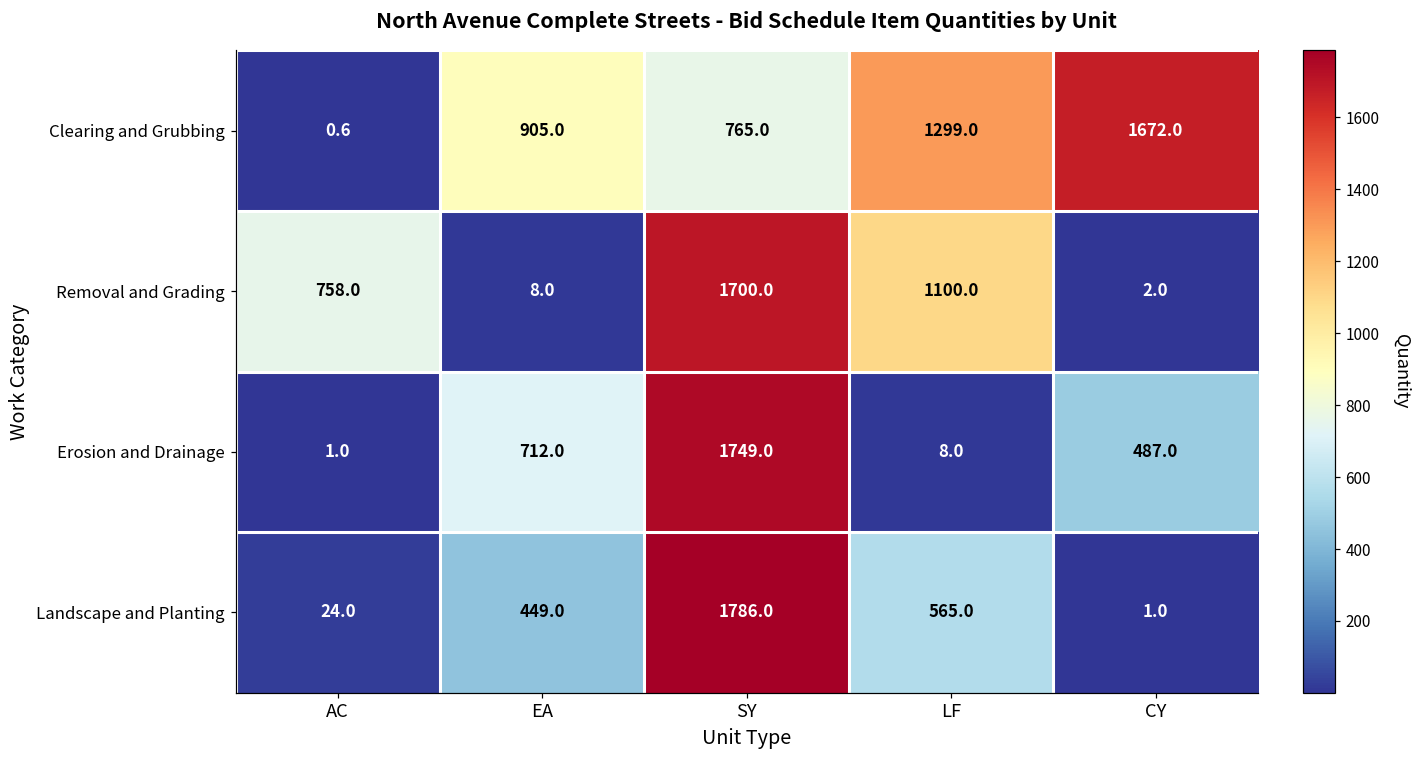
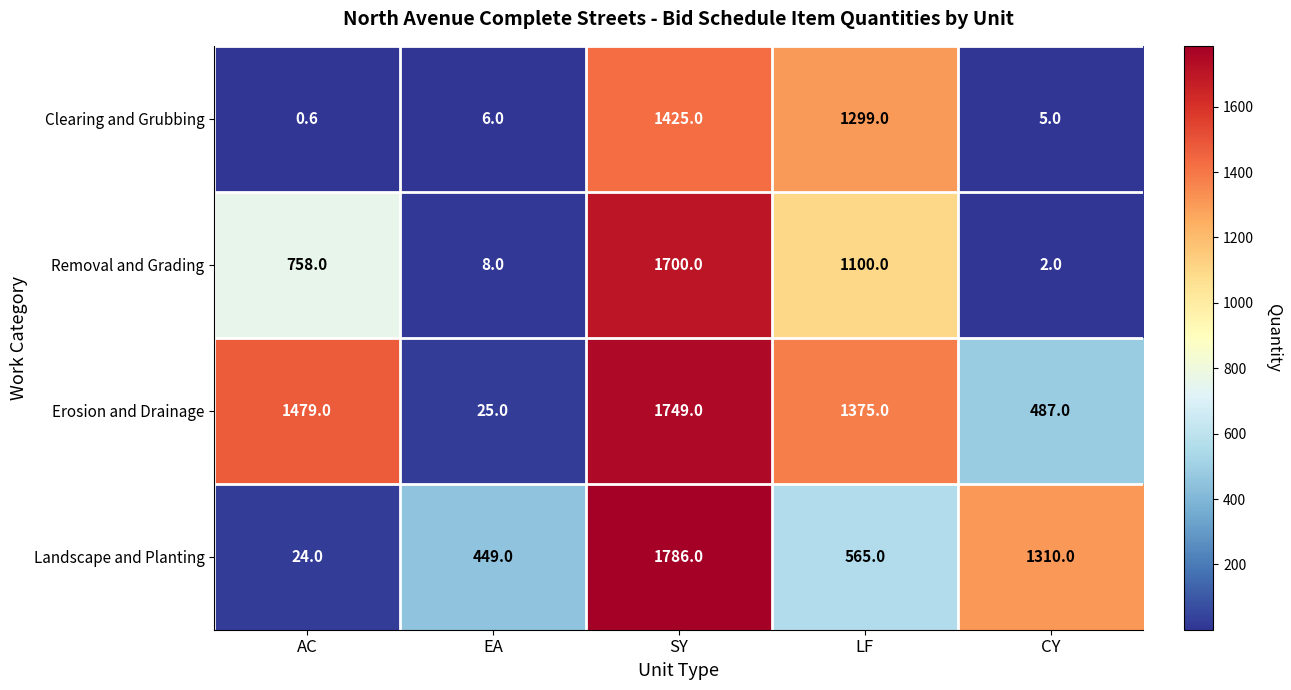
Clearing and Grubbing, EA: 905.0 -> 6.0
Clearing and Grubbing, SY: 765.0 -> 1425.0
Clearing and Grubbing, CY: 1672.0 -> 5.0
Erosion and Drainage, AC: 1.0 -> 1479.0
Erosion and Drainage, EA: 712.0 -> 25.0
Erosion and Drainage, LF: 8.0 -> 1375.0
Landscape and Planting, CY: 1.0 -> 1310.0
